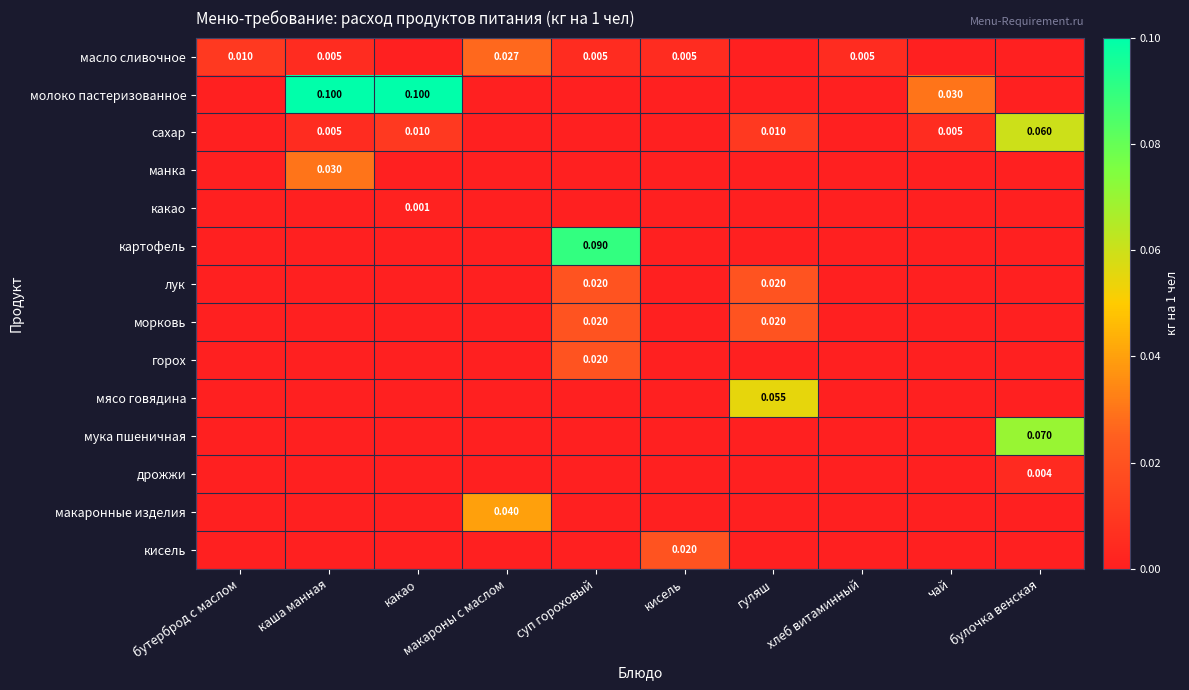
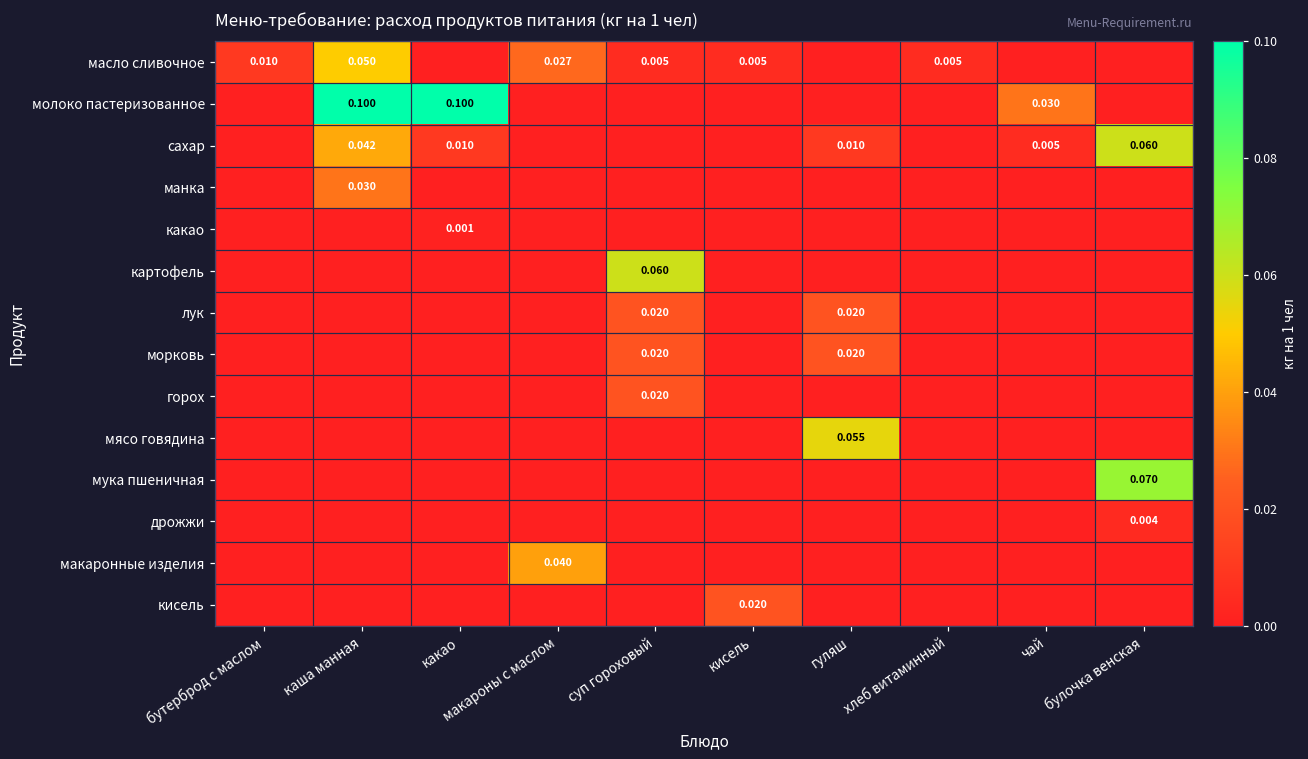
масло сливочное, каша манная: 0.005 -> 0.050
сахар, каша манная: 0.005 -> 0.042
картофель, суп гороховый: 0.090 -> 0.060
